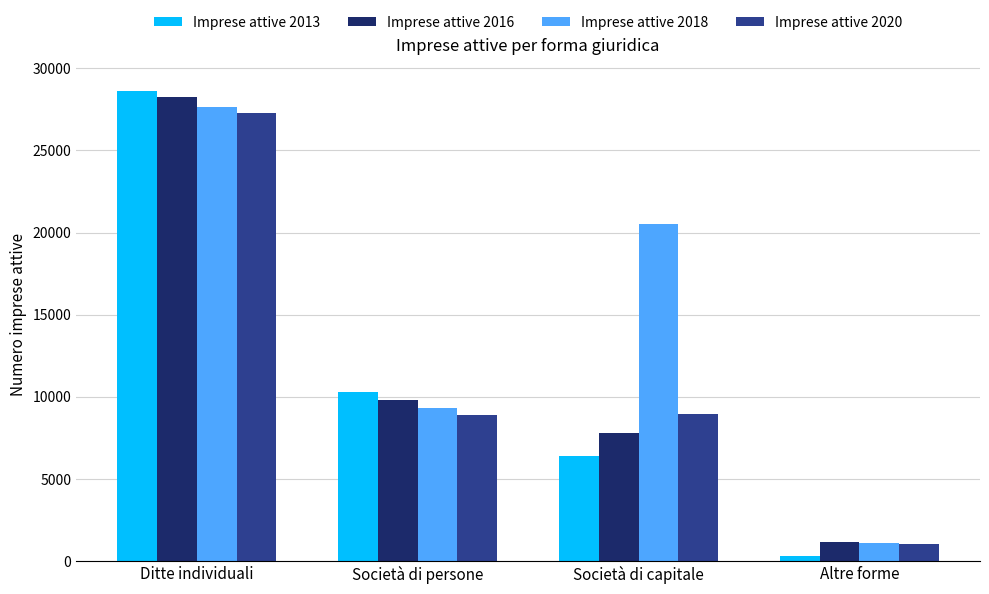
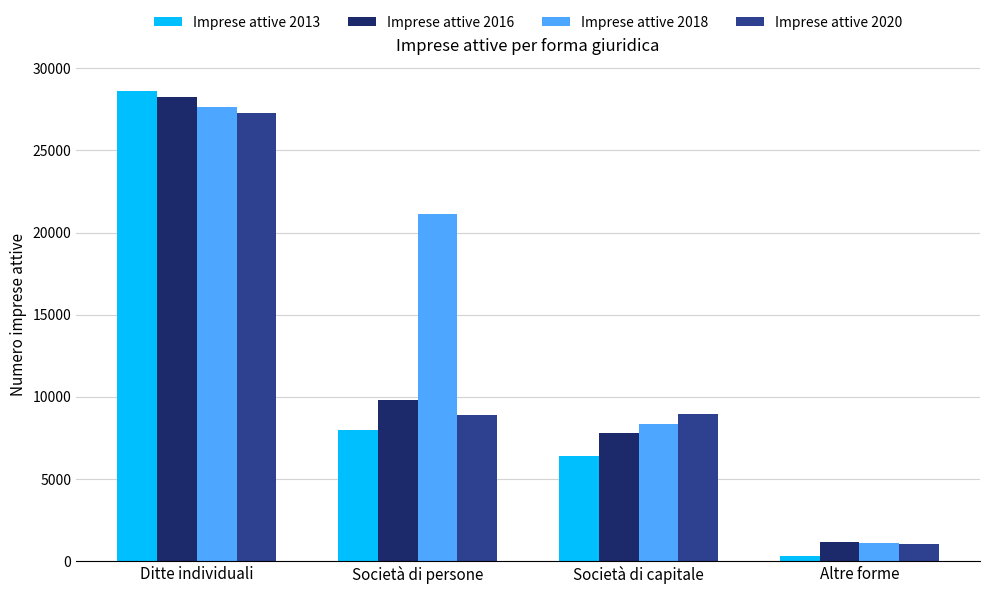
Imprese attive 2013, Società di persone: 10300 -> 8000
Imprese attive 2018, Società di persone: 9300 -> 21100
Imprese attive 2018, Società di capitale: 20500 -> 8400
